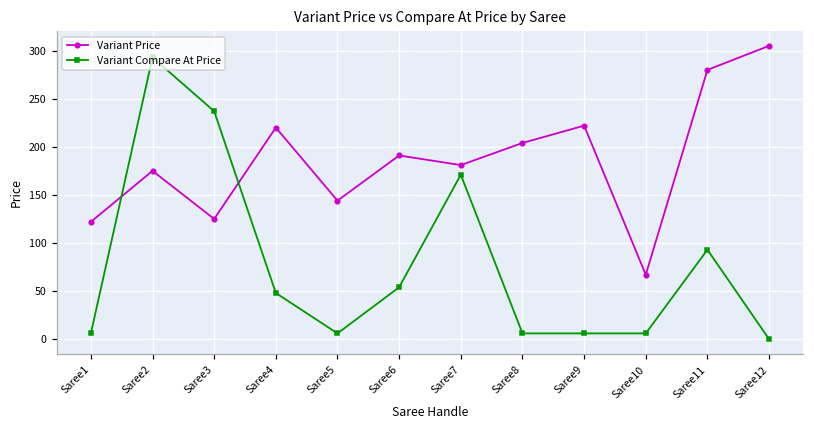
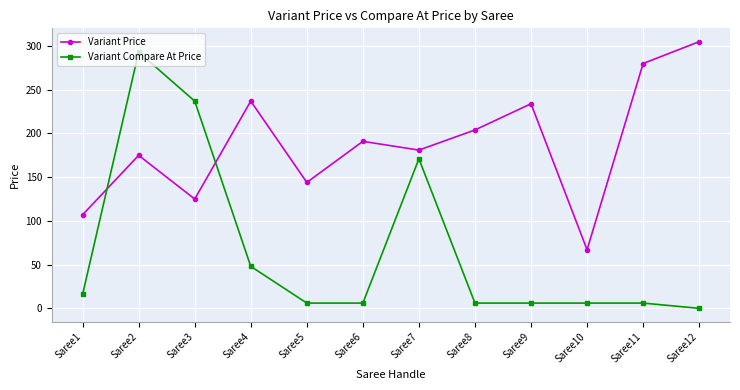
Variant Price, Saree1: 120 -> 110
Variant Compare At Price, Saree1: 10 -> 20
Variant Price, Saree4: 220 -> 240
Variant Compare At Price, Saree6: 50 -> 10
Variant Price, Saree9: 220 -> 230
Variant Compare At Price, Saree11: 90 -> 10
